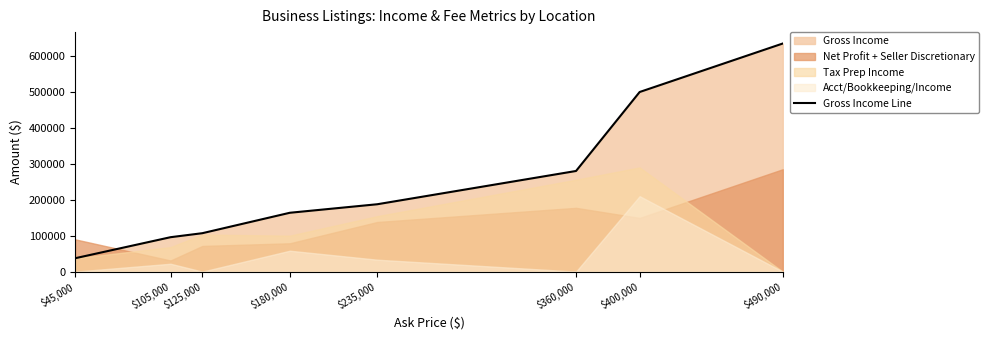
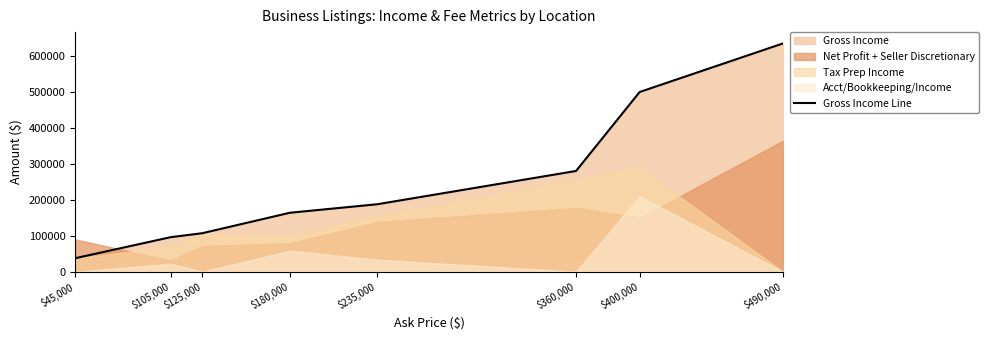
Net Profit + Seller Discretionary, $490,000: 290000 -> 360000
